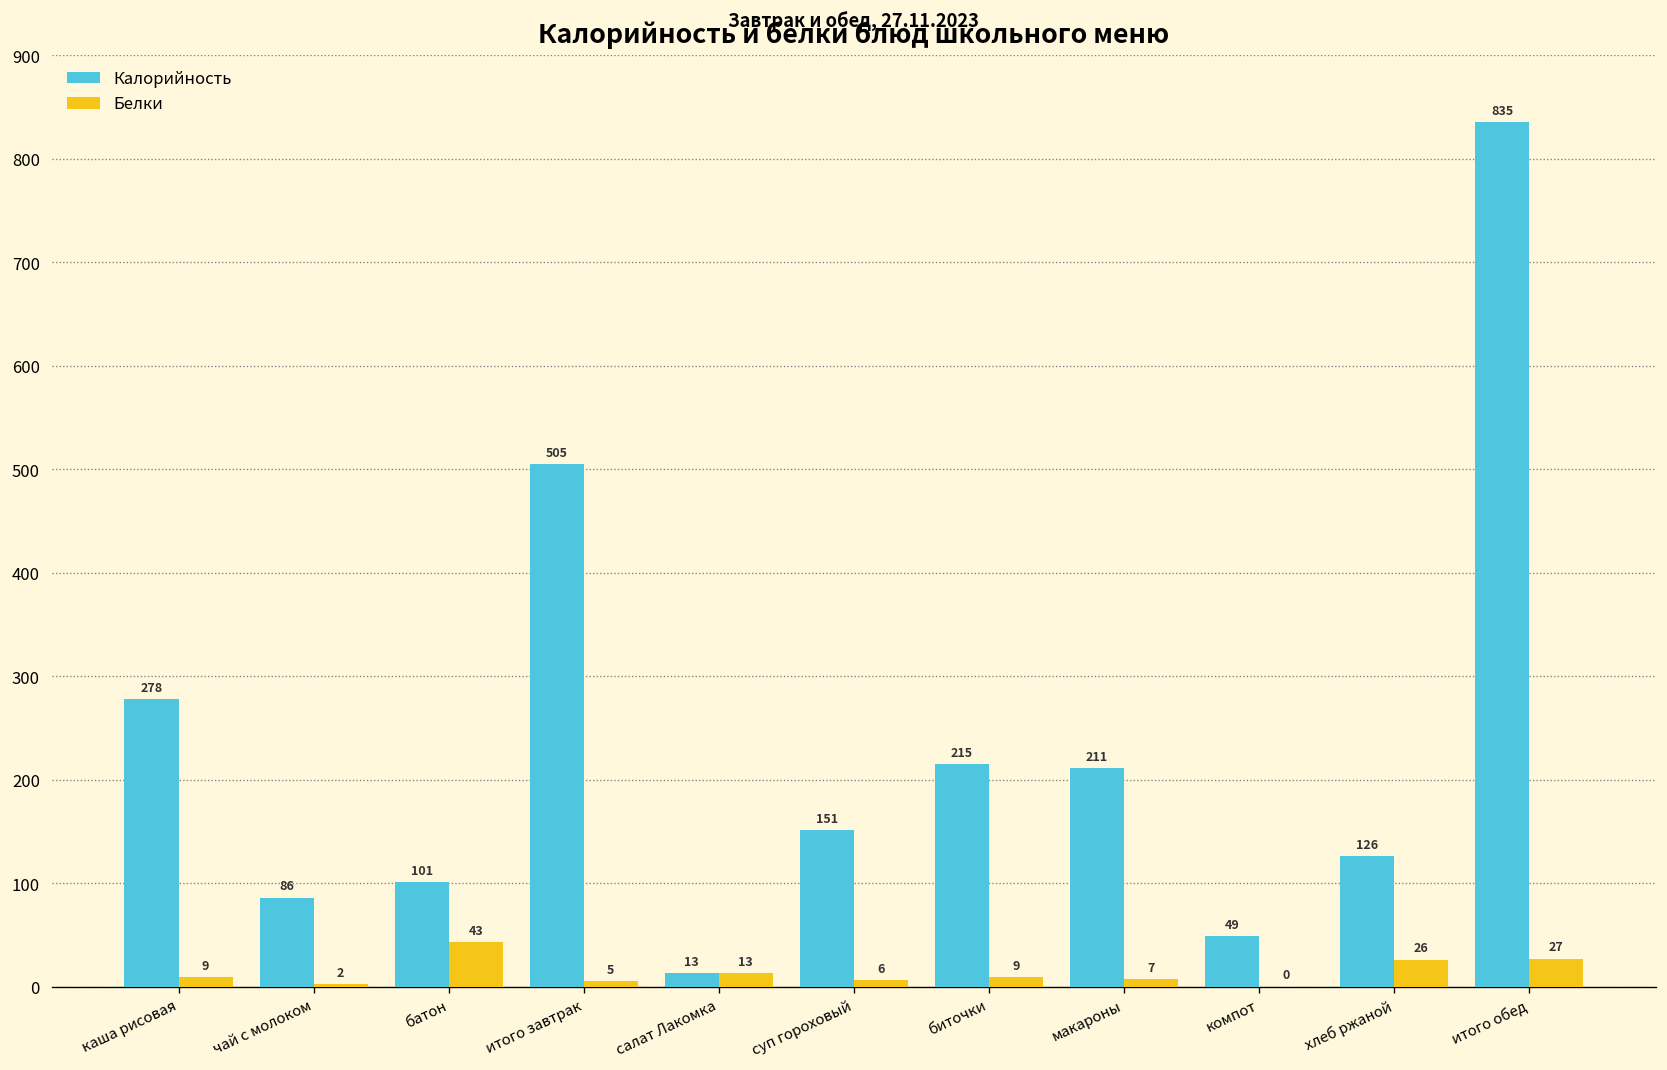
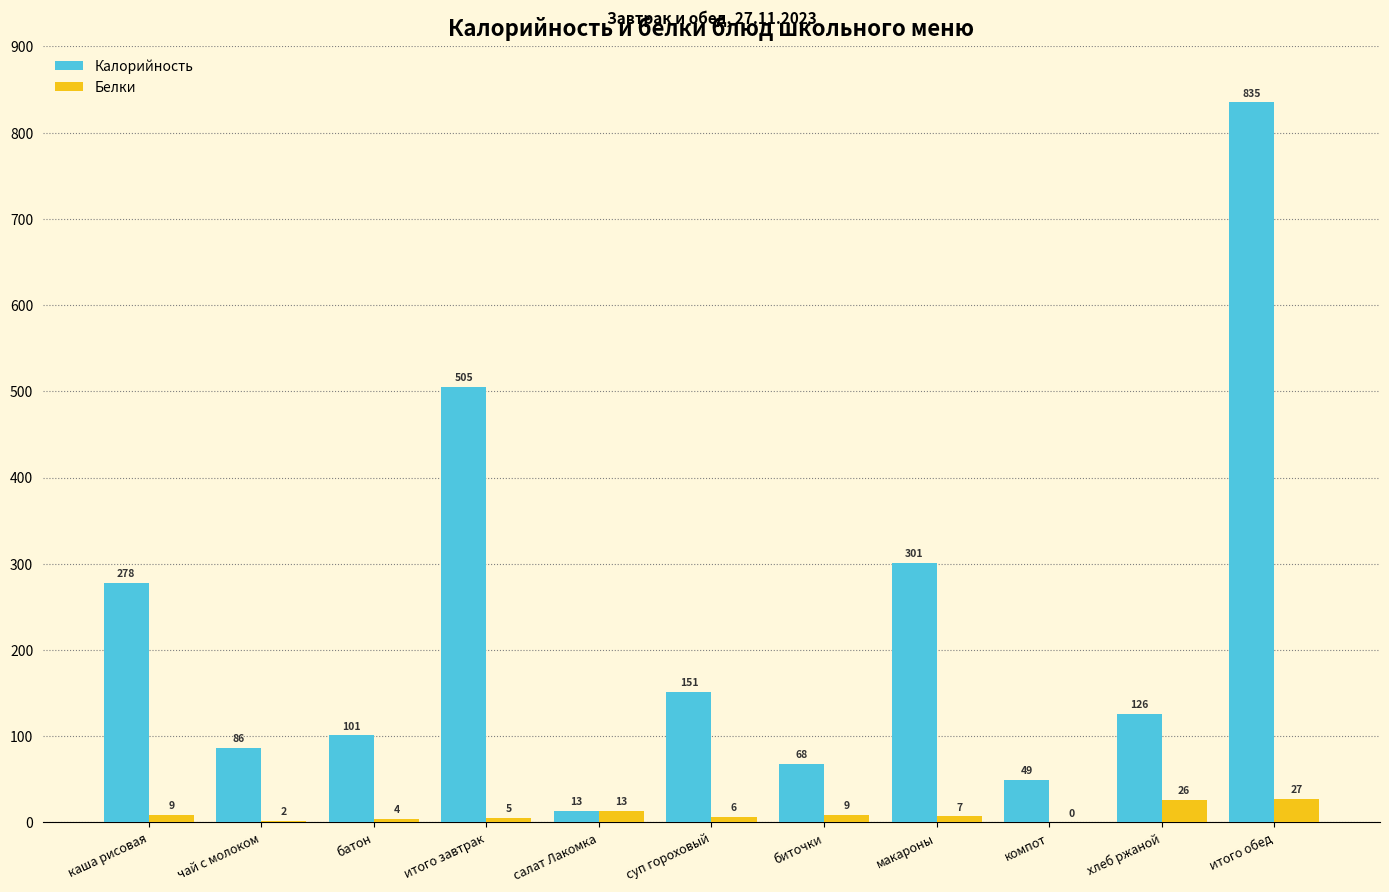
Белки, батон: 43 -> 4
Калорийность, биточки: 215 -> 68
Калорийность, макароны: 211 -> 301
